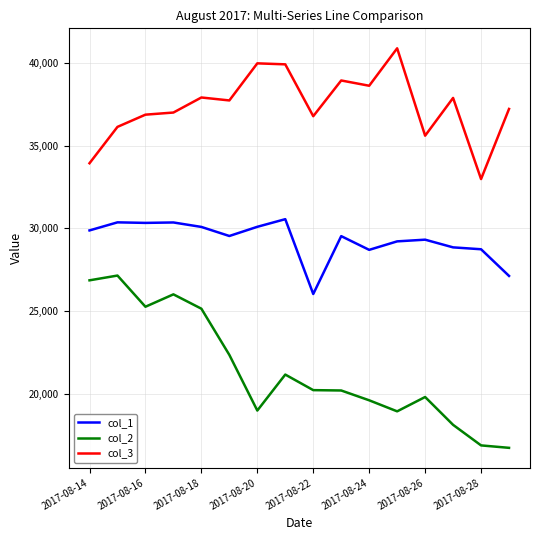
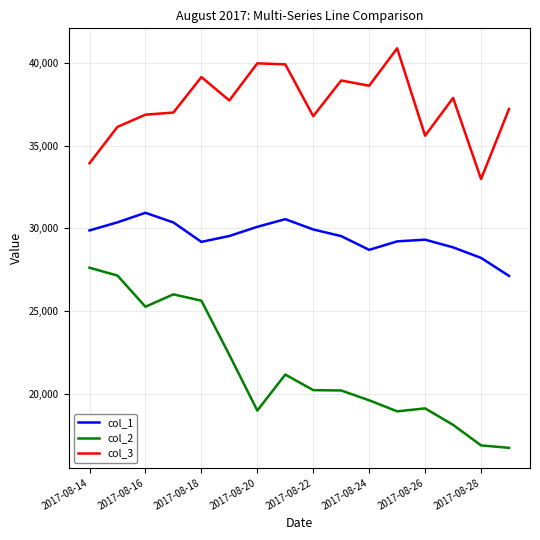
col_2, 2017-08-14: 26,900 -> 27,600
col_1, 2017-08-16: 30,300 -> 30,900
col_1, 2017-08-18: 30,100 -> 29,200
col_2, 2017-08-18: 25,200 -> 25,600
col_3, 2017-08-18: 37,900 -> 39,100
col_1, 2017-08-22: 26,000 -> 29,900
col_2, 2017-08-26: 19,800 -> 19,100
col_1, 2017-08-28: 28,700 -> 28,200
